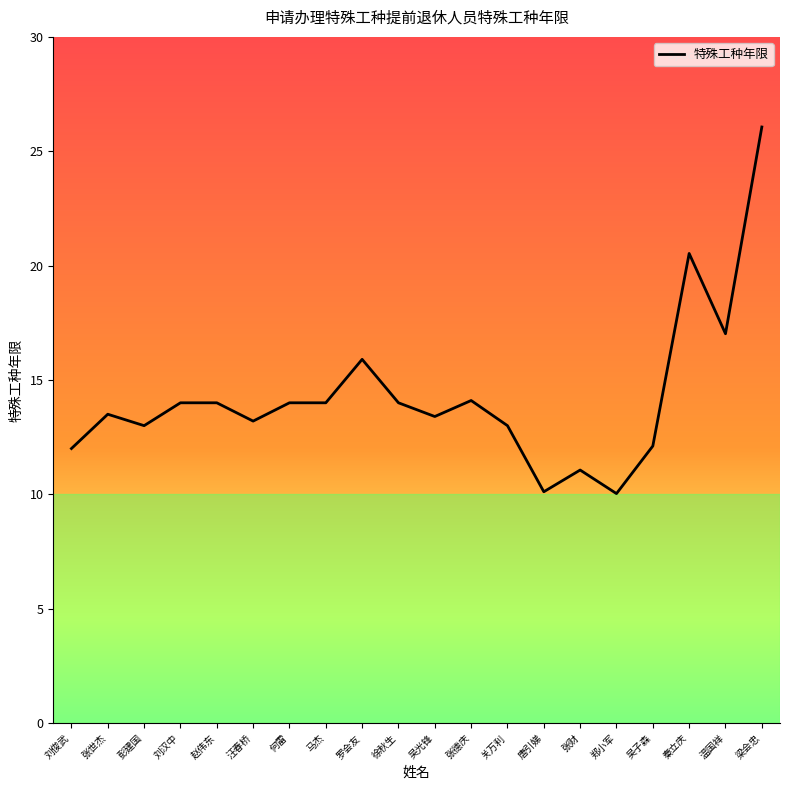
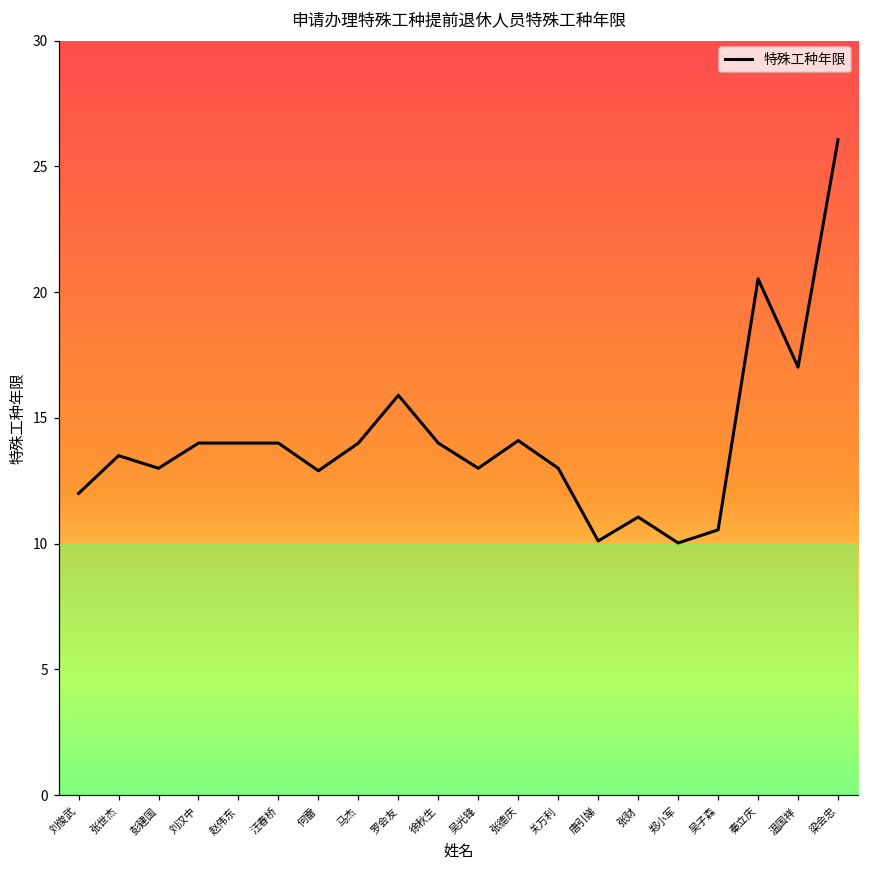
汪春桥: 13.2 -> 14.0
何雷: 14.0 -> 12.9
吴光锋: 13.4 -> 13.0
吴子森: 12.1 -> 10.6
